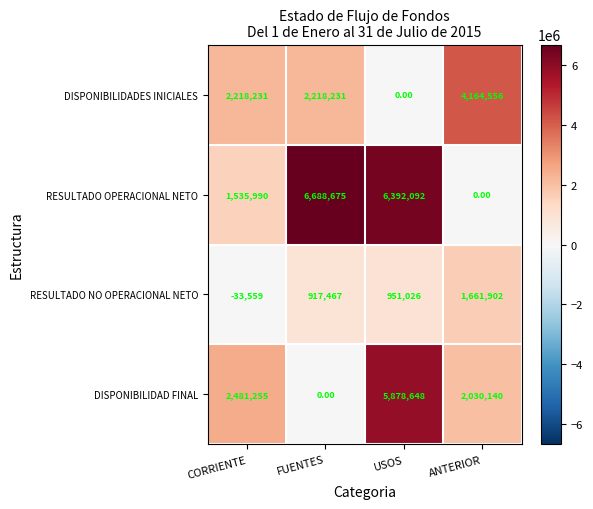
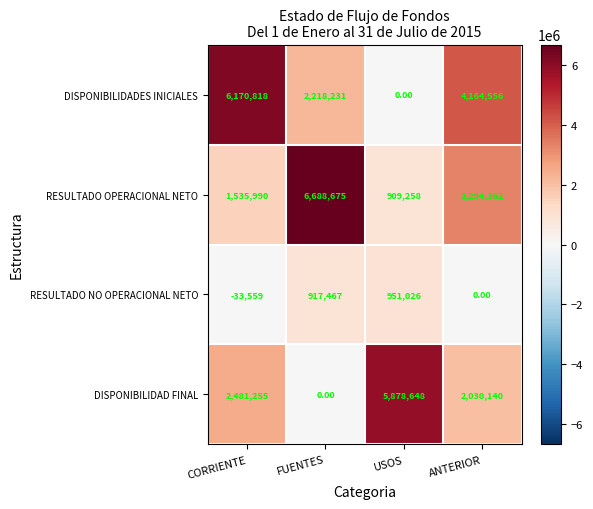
DISPONIBILIDADES INICIALES, CORRIENTE: 2,218,231 -> 6,170,818
RESULTADO OPERACIONAL NETO, USOS: 6,392,092 -> 909,258
RESULTADO OPERACIONAL NETO, ANTERIOR: 0.00 -> 3,294,362
RESULTADO NO OPERACIONAL NETO, ANTERIOR: 1,661,902 -> 0.00
